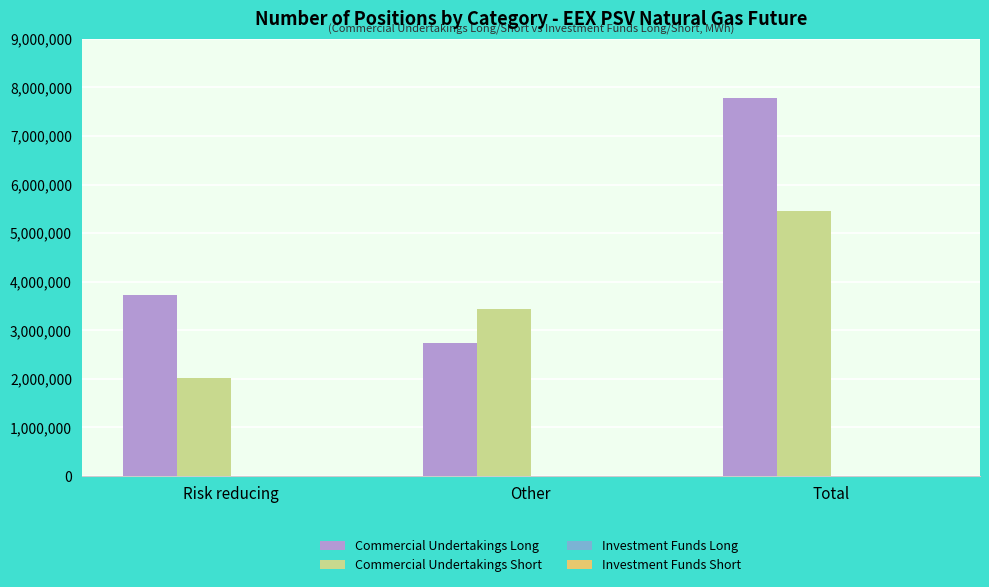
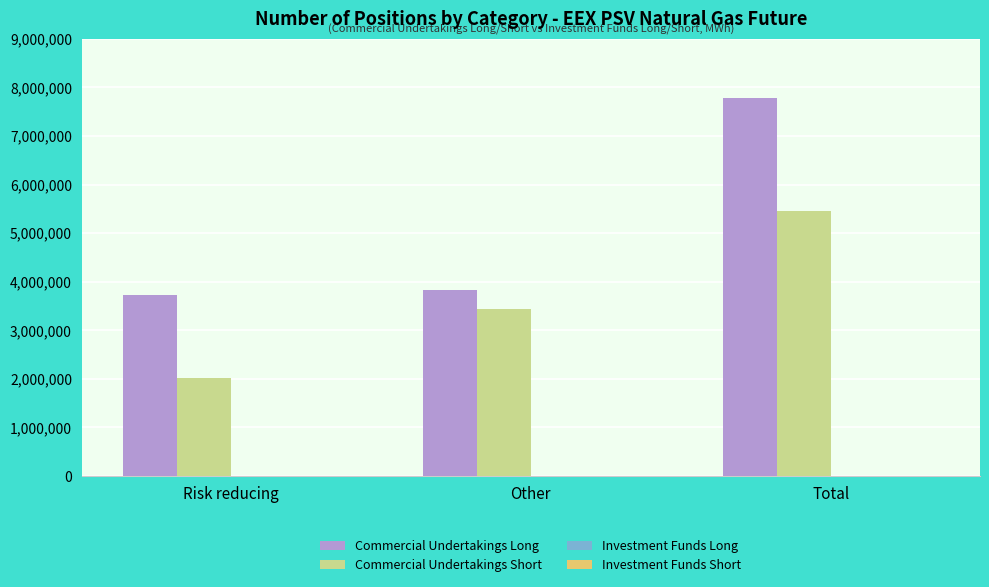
Commercial Undertakings Long, Other: 2,700,000 -> 3,800,000
